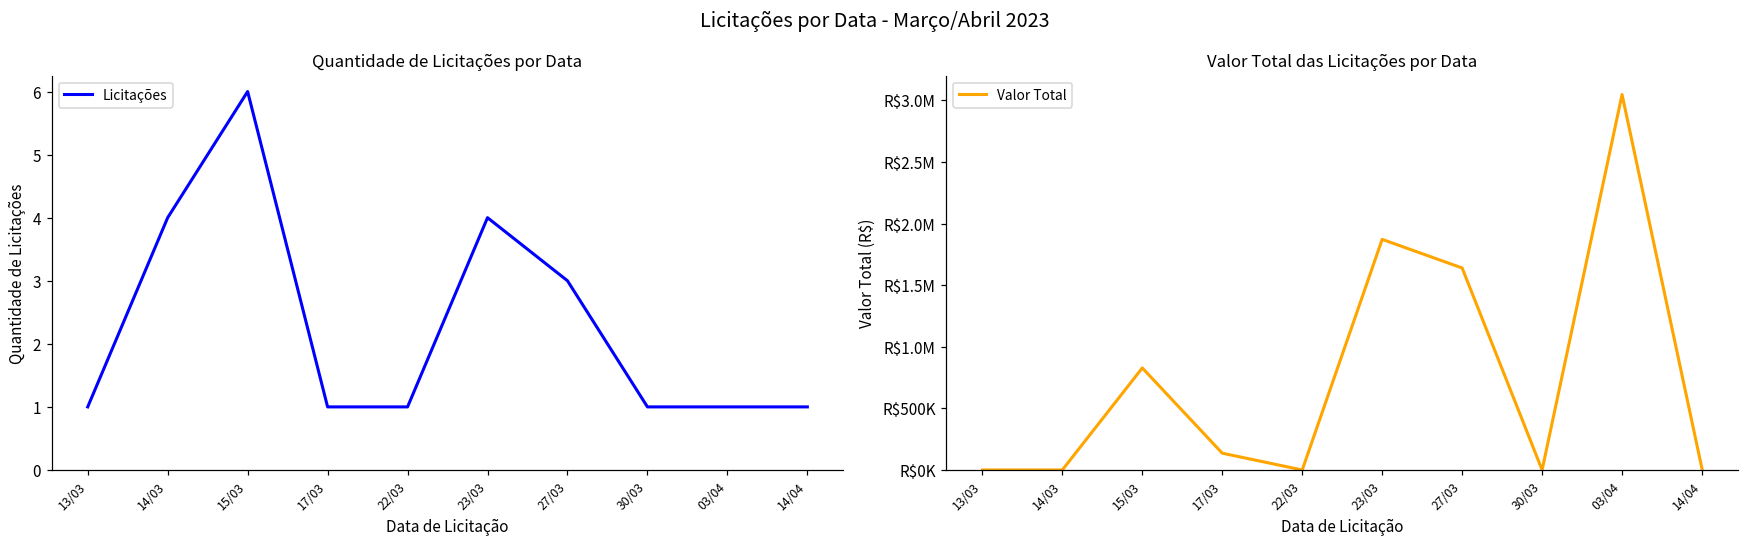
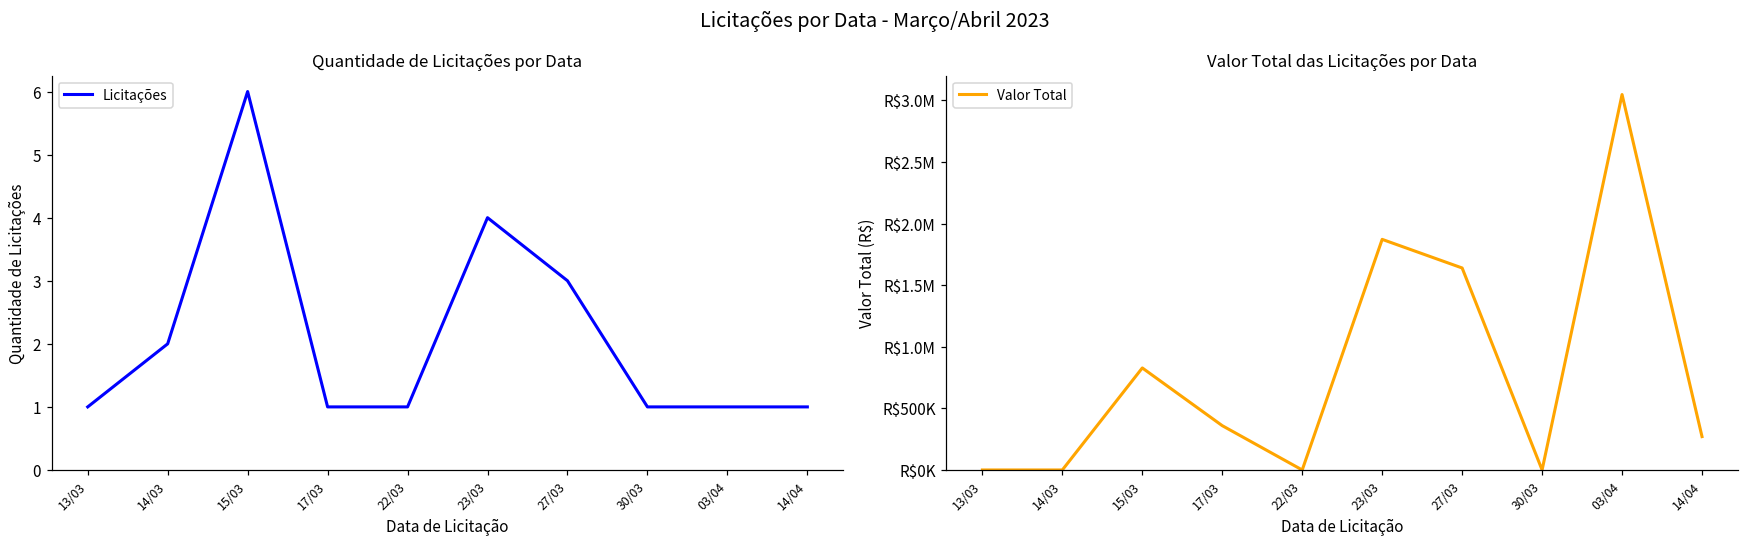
Quantidade de Licitações por Data, 14/03: 4 -> 2
Valor Total das Licitações por Data, 17/03: R$140000 -> R$360000
Valor Total das Licitações por Data, 14/04: R$10000 -> R$270000
